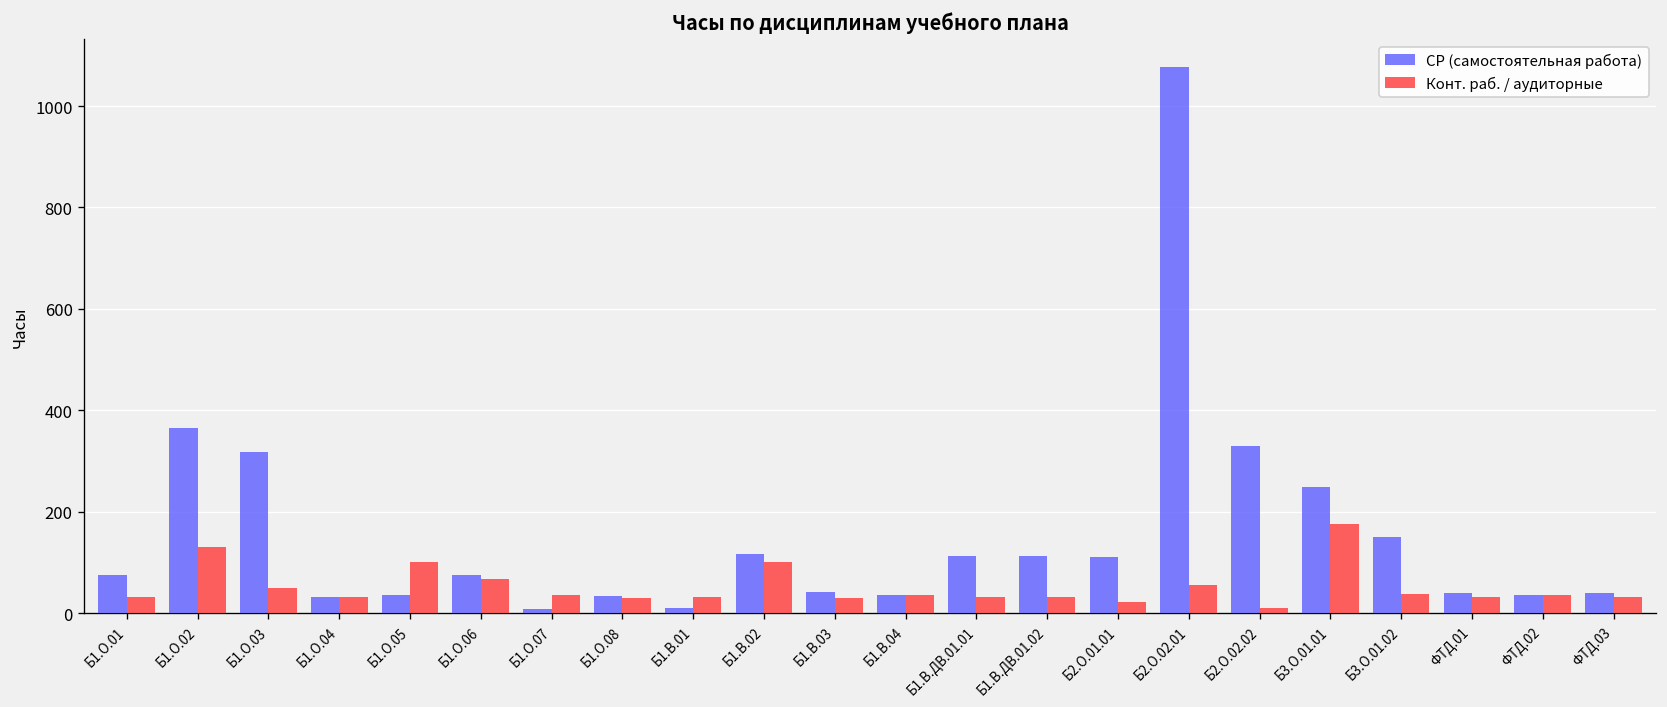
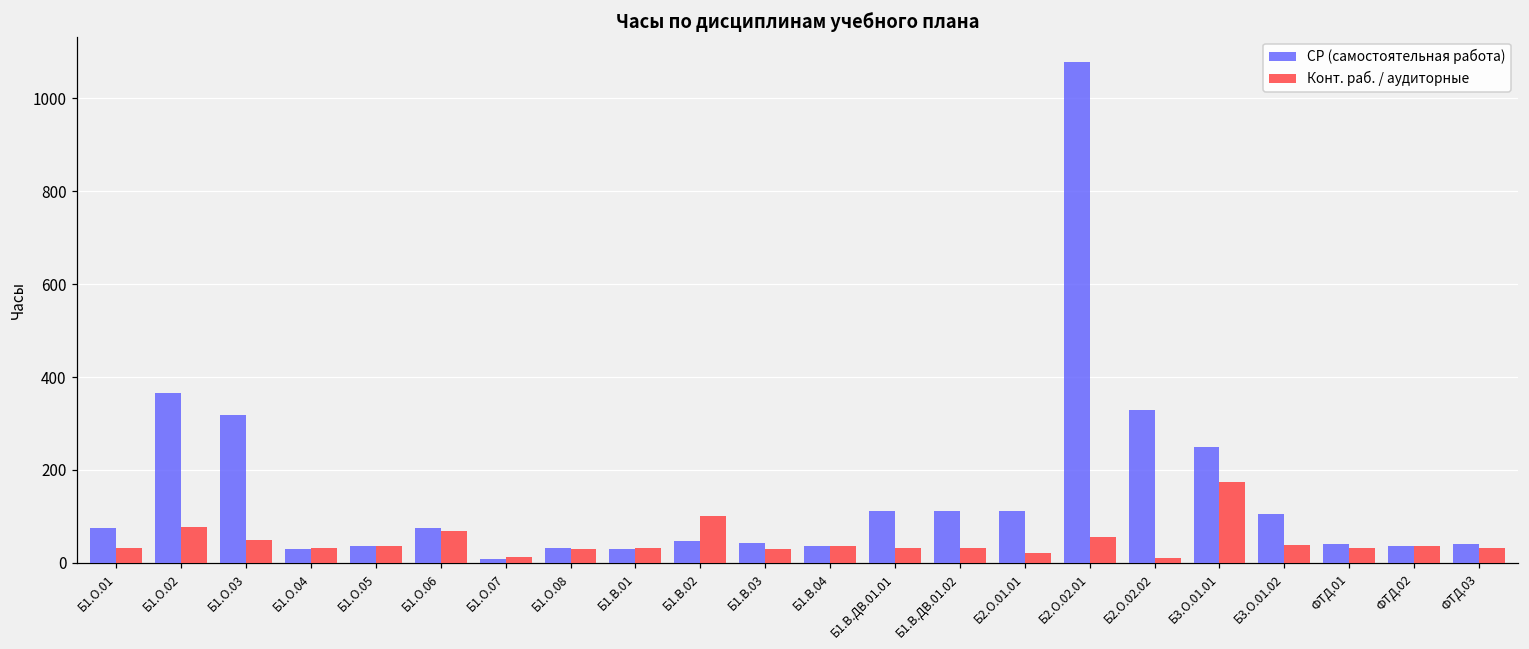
Конт. раб. / аудиторные, Б1.О.02: 130 -> 80
Конт. раб. / аудиторные, Б1.О.05: 100 -> 40
Конт. раб. / аудиторные, Б1.О.07: 40 -> 10
СР (самостоятельная работа), Б1.В.01: 10 -> 30
СР (самостоятельная работа), Б1.В.02: 120 -> 50
СР (самостоятельная работа), Б3.О.01.02: 150 -> 110
